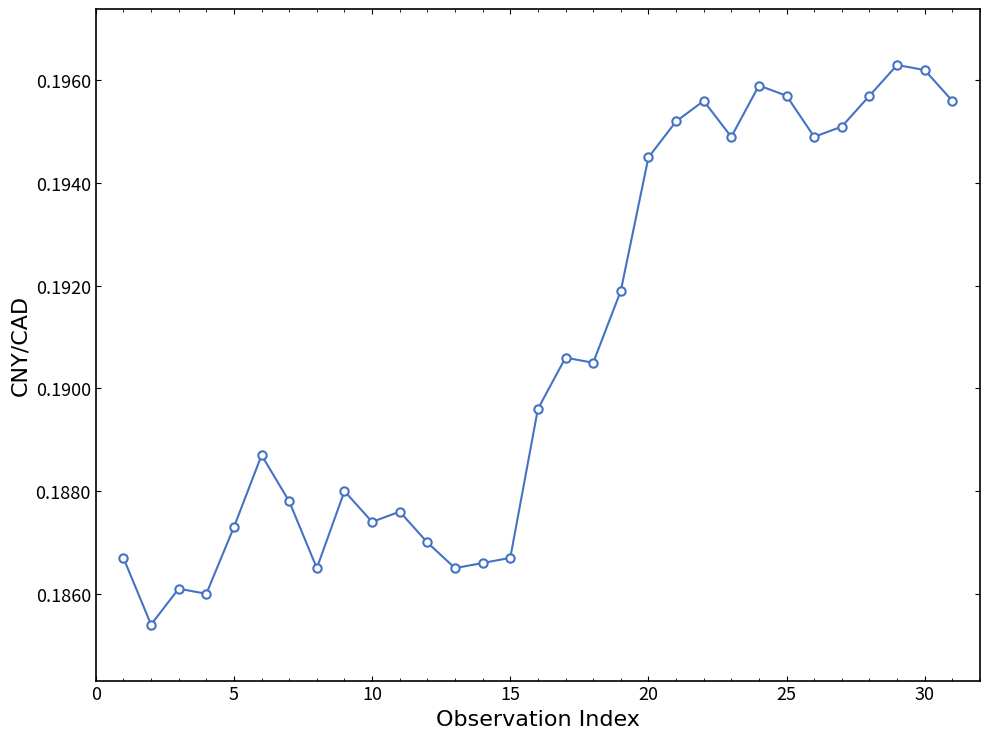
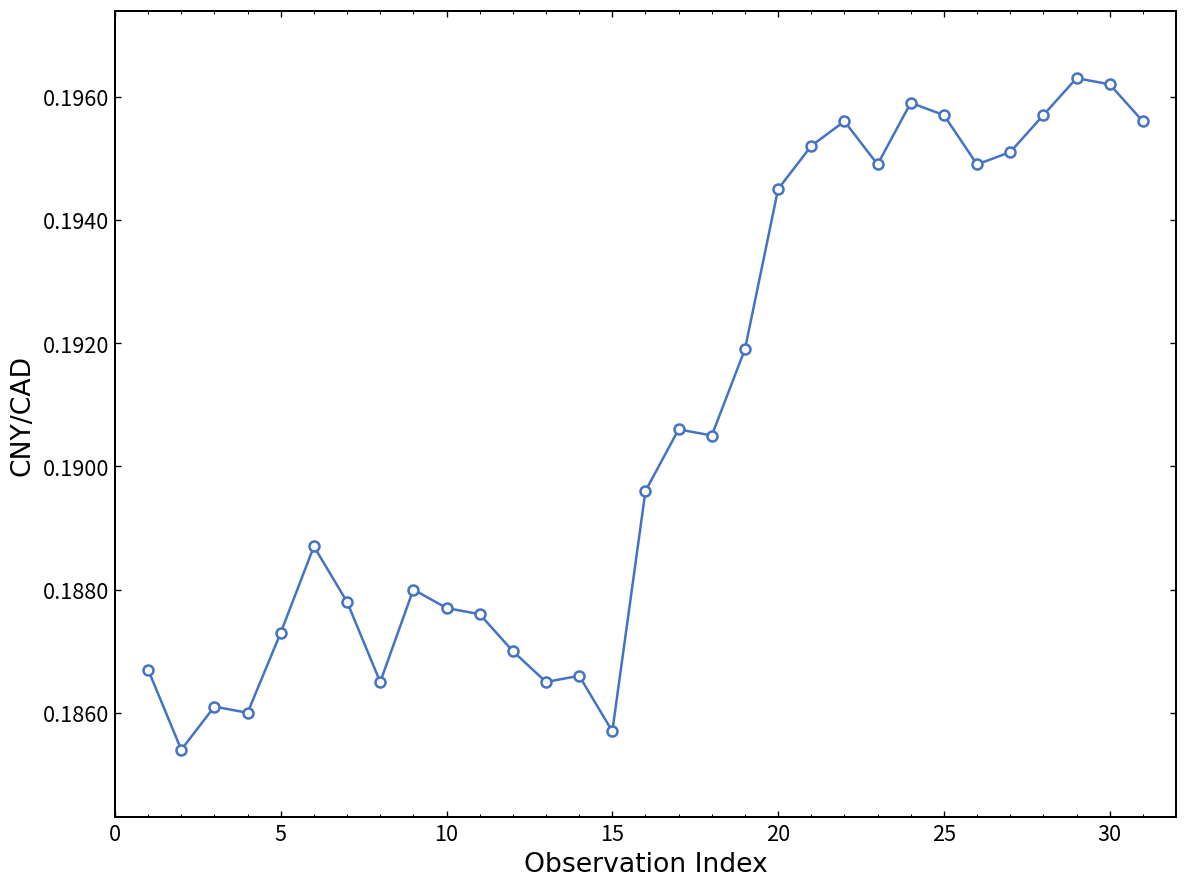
10: 0.1874 -> 0.1877
15: 0.1867 -> 0.1857
